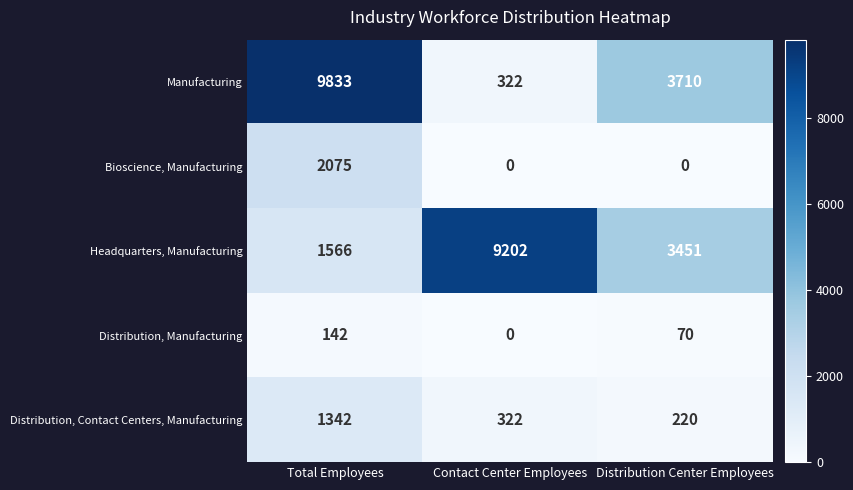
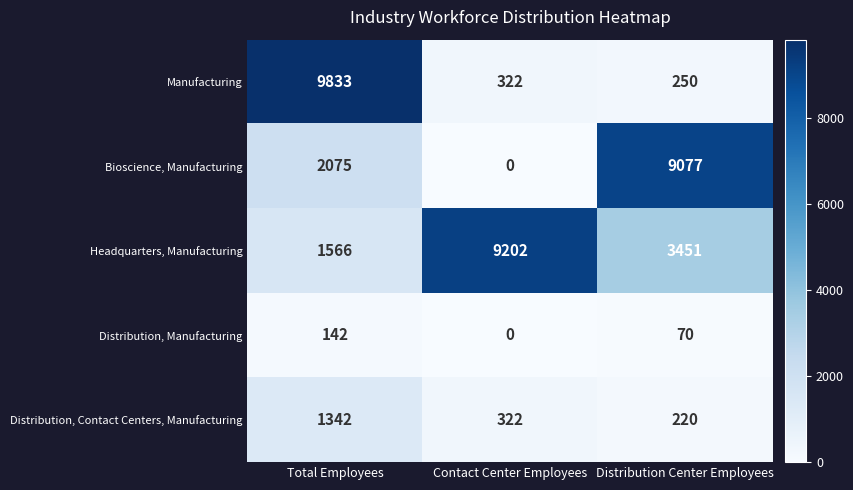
Manufacturing, Distribution Center Employees: 3710 -> 250
Bioscience, Manufacturing, Distribution Center Employees: 0 -> 9077
